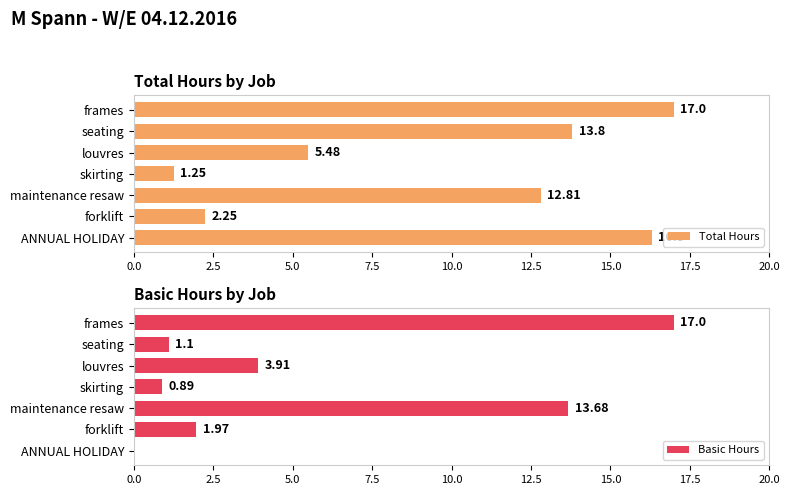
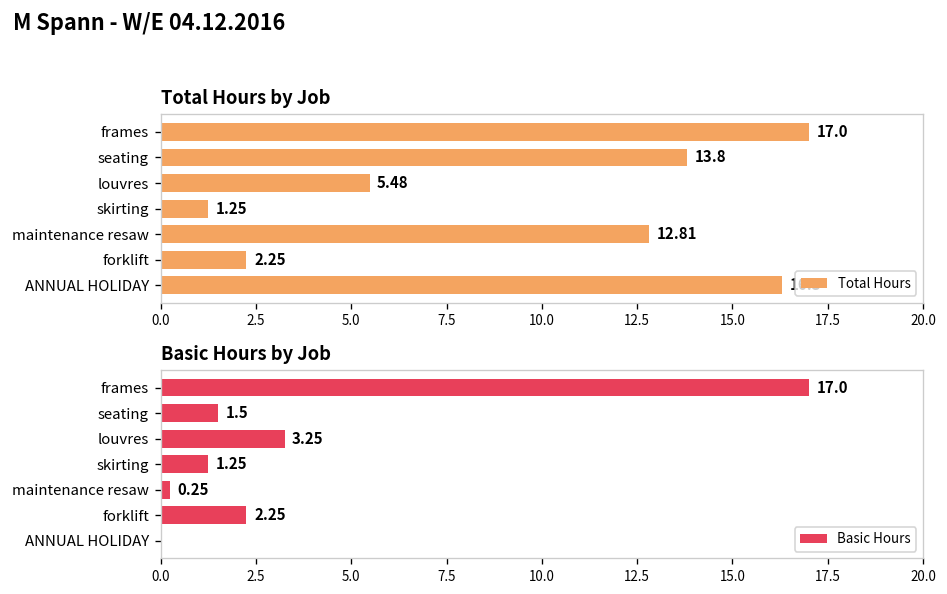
Basic Hours by Job, seating: 1.1 -> 1.5
Basic Hours by Job, louvres: 3.91 -> 3.25
Basic Hours by Job, skirting: 0.89 -> 1.25
Basic Hours by Job, maintenance resaw: 13.68 -> 0.25
Basic Hours by Job, forklift: 1.97 -> 2.25
